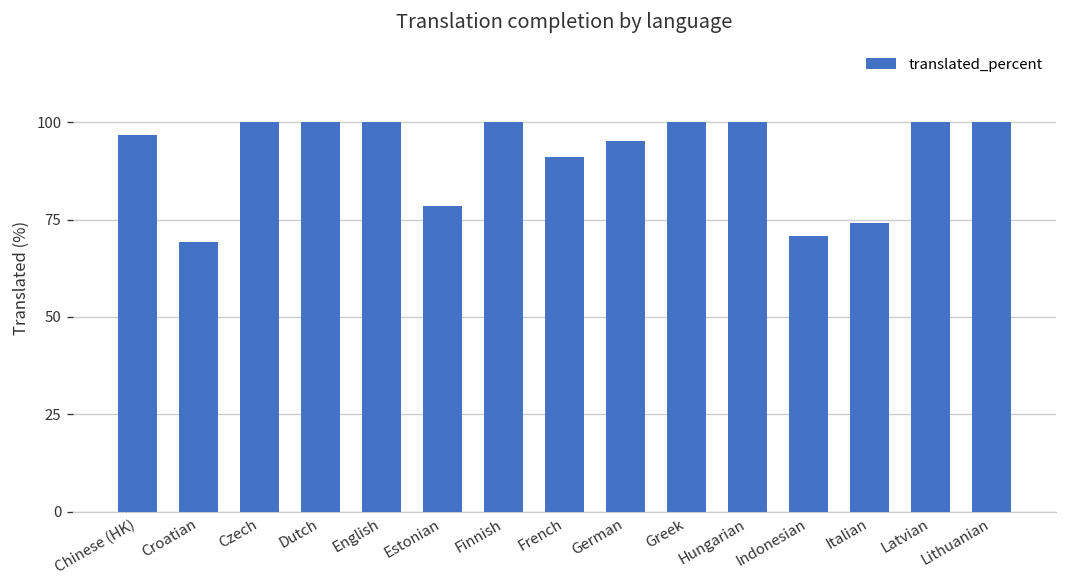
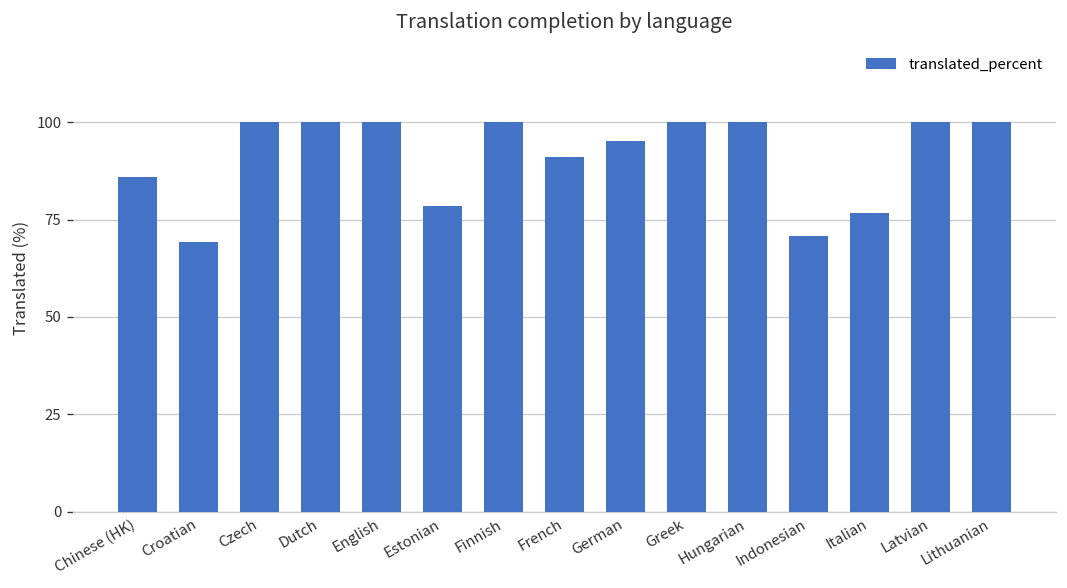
Chinese (HK): 97 -> 86
Italian: 74 -> 77
